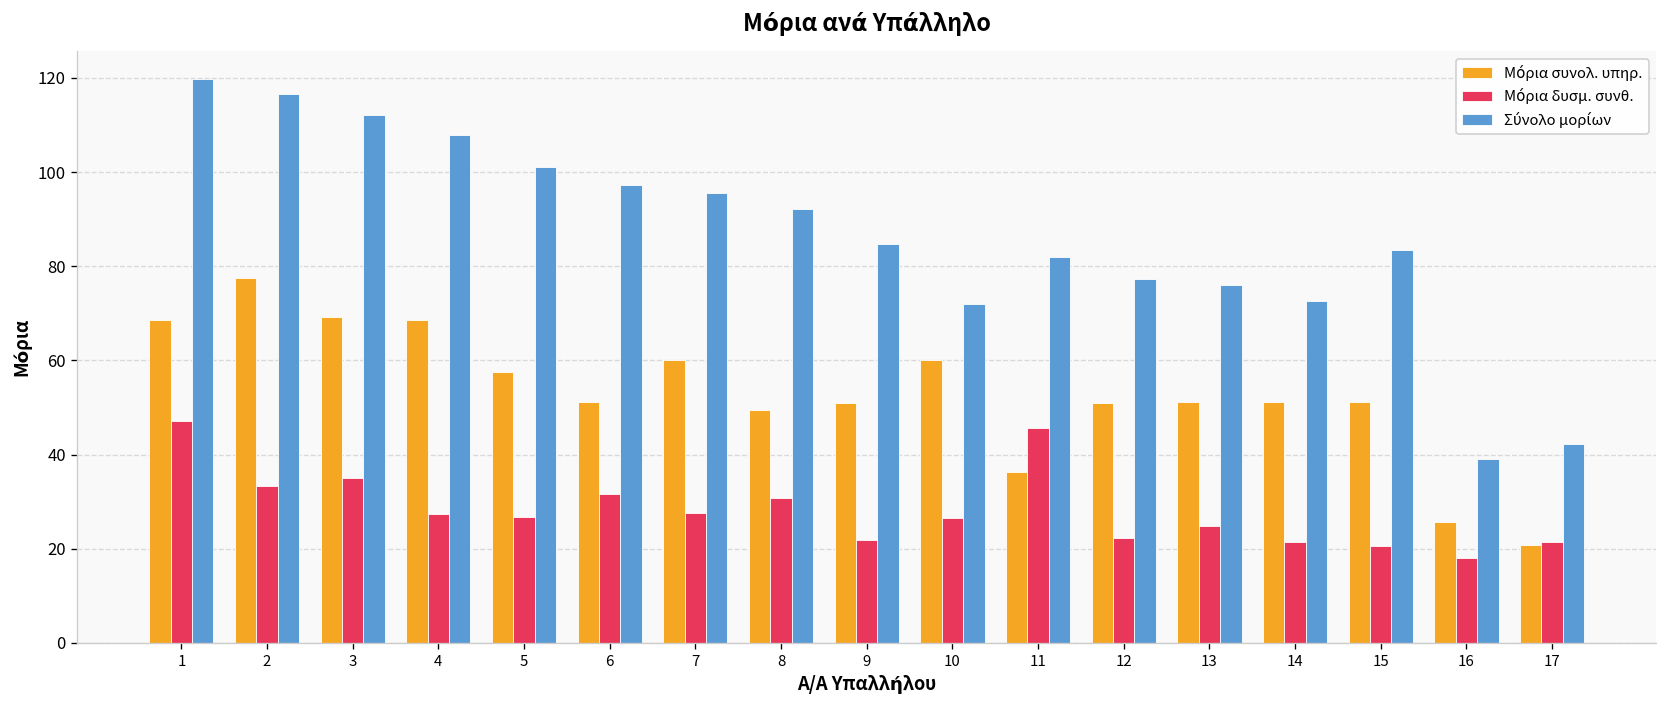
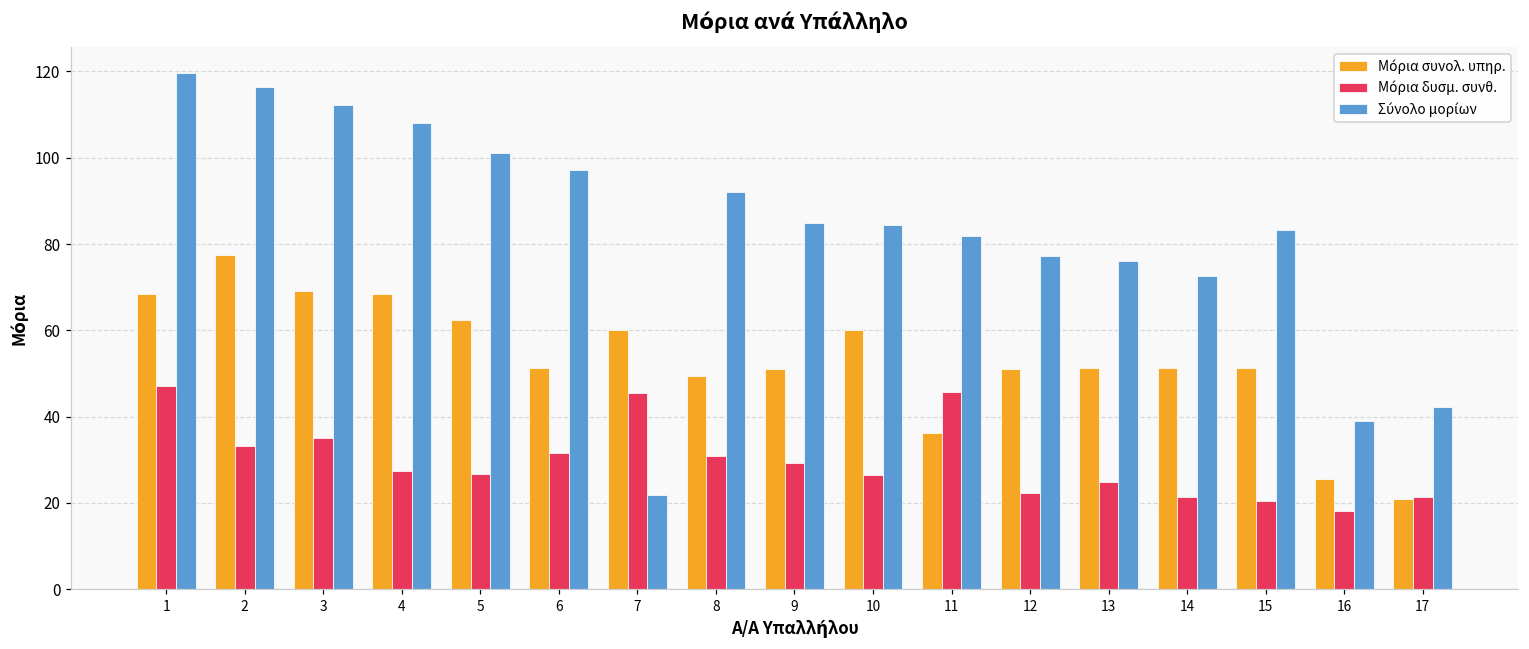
Μόρια συνολ. υπηρ., 5: 58 -> 63
Μόρια δυσμ. συνθ., 7: 28 -> 45
Σύνολο μορίων, 7: 96 -> 22
Μόρια δυσμ. συνθ., 9: 22 -> 29
Σύνολο μορίων, 10: 72 -> 84
